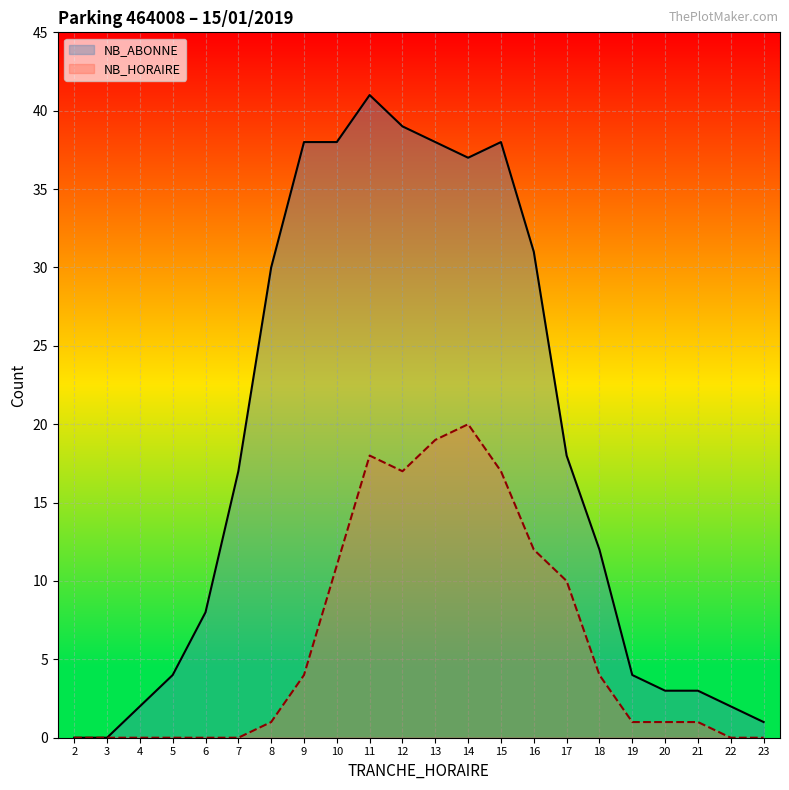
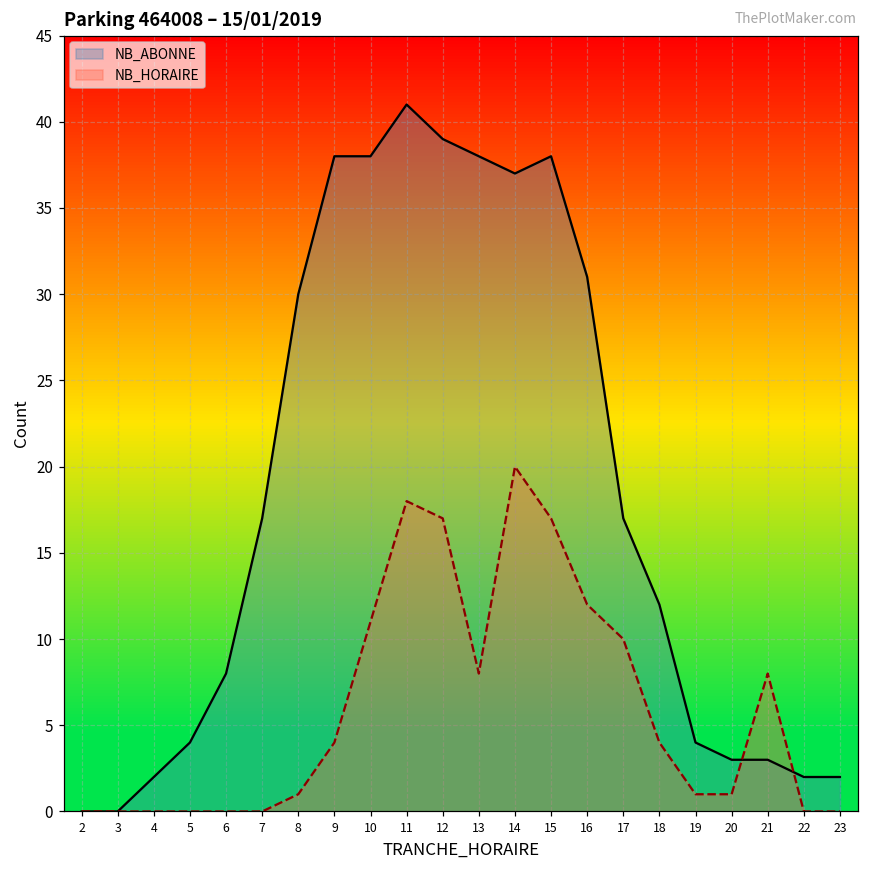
NB_HORAIRE, 13: 19 -> 8
NB_ABONNE, 17: 18 -> 17
NB_HORAIRE, 21: 1 -> 8
NB_ABONNE, 23: 1 -> 2
